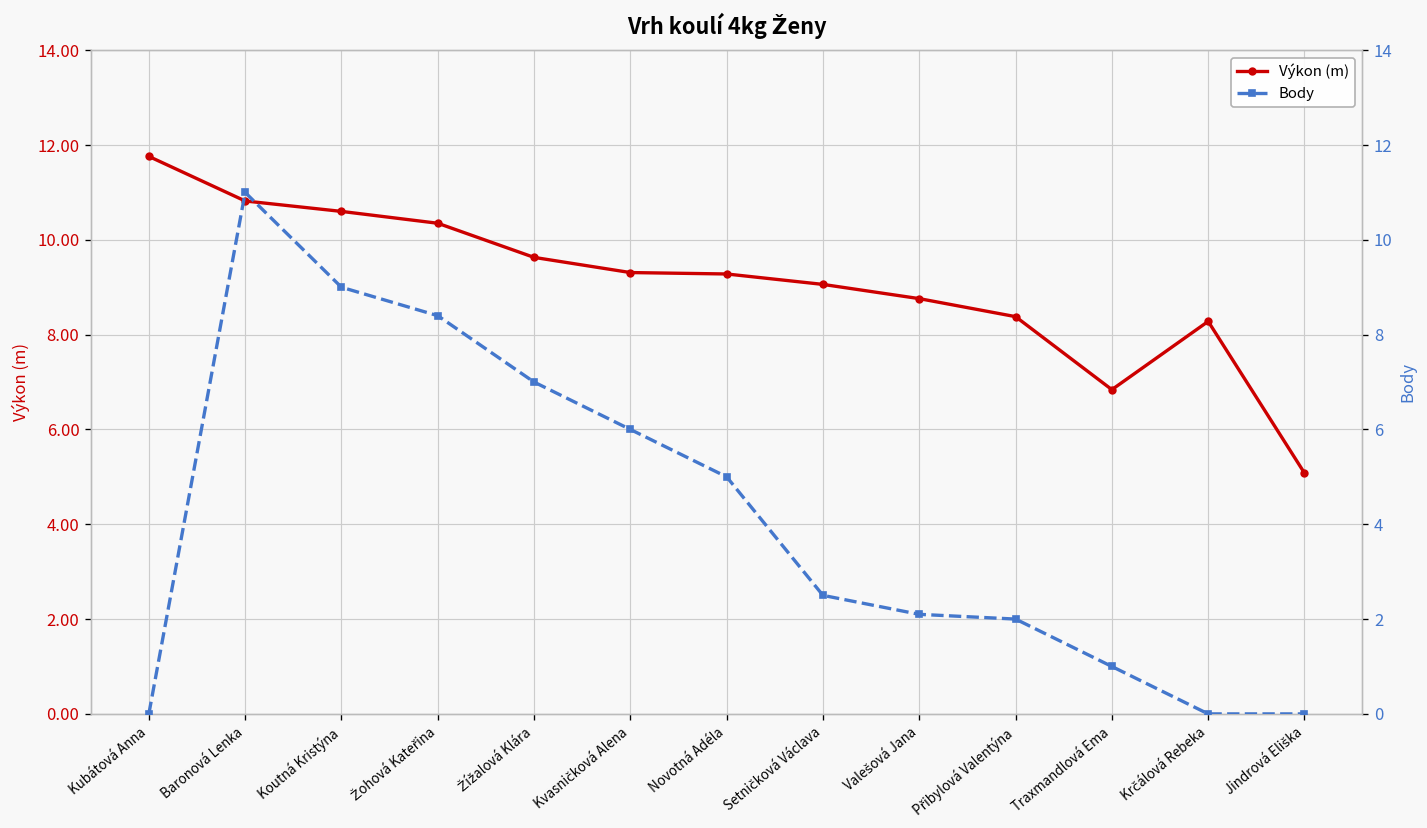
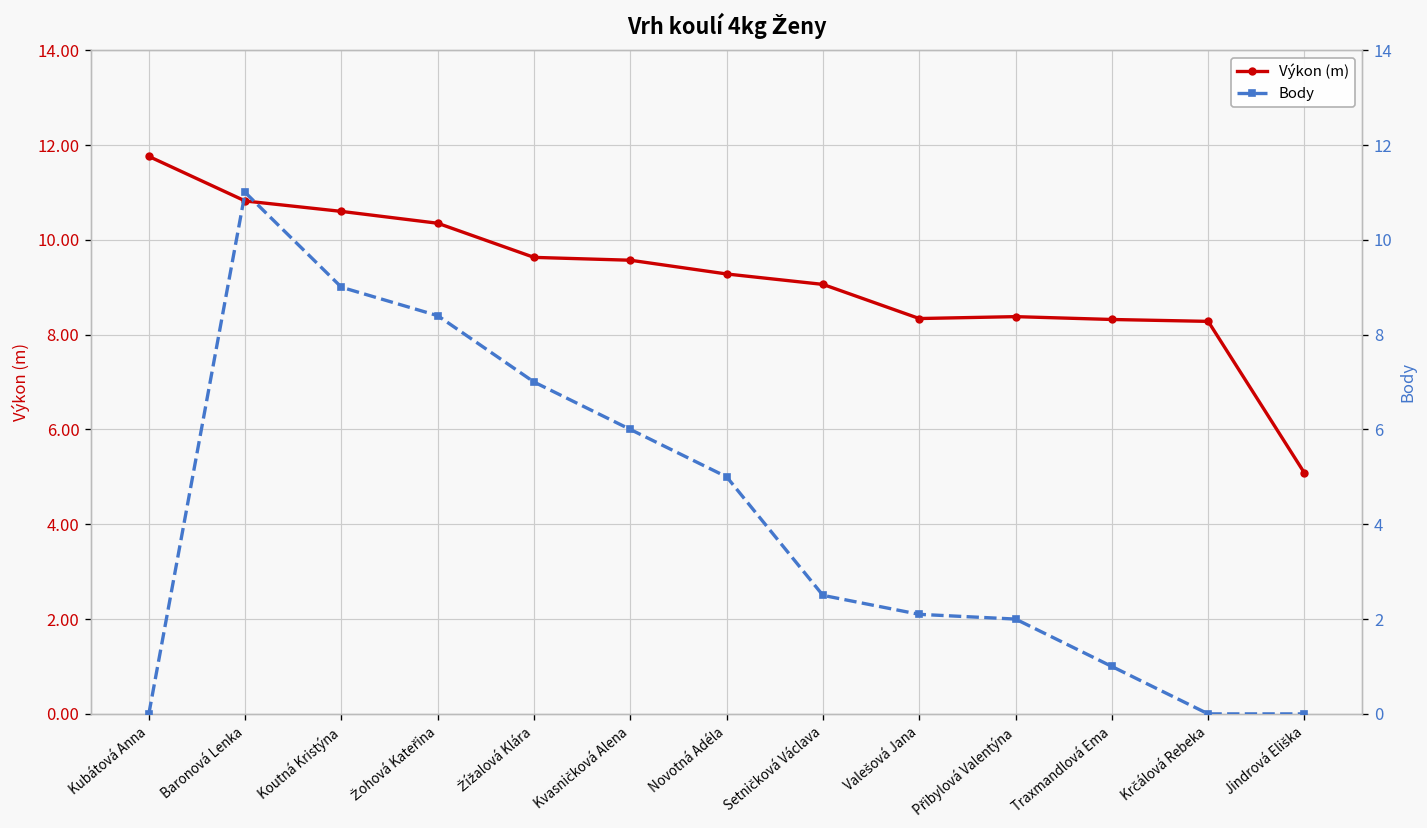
Výkon (m), Kvasničková Alena: 9.3 -> 9.6
Výkon (m), Valešová Jana: 8.8 -> 8.3
Výkon (m), Traxmandlová Ema: 6.8 -> 8.3
